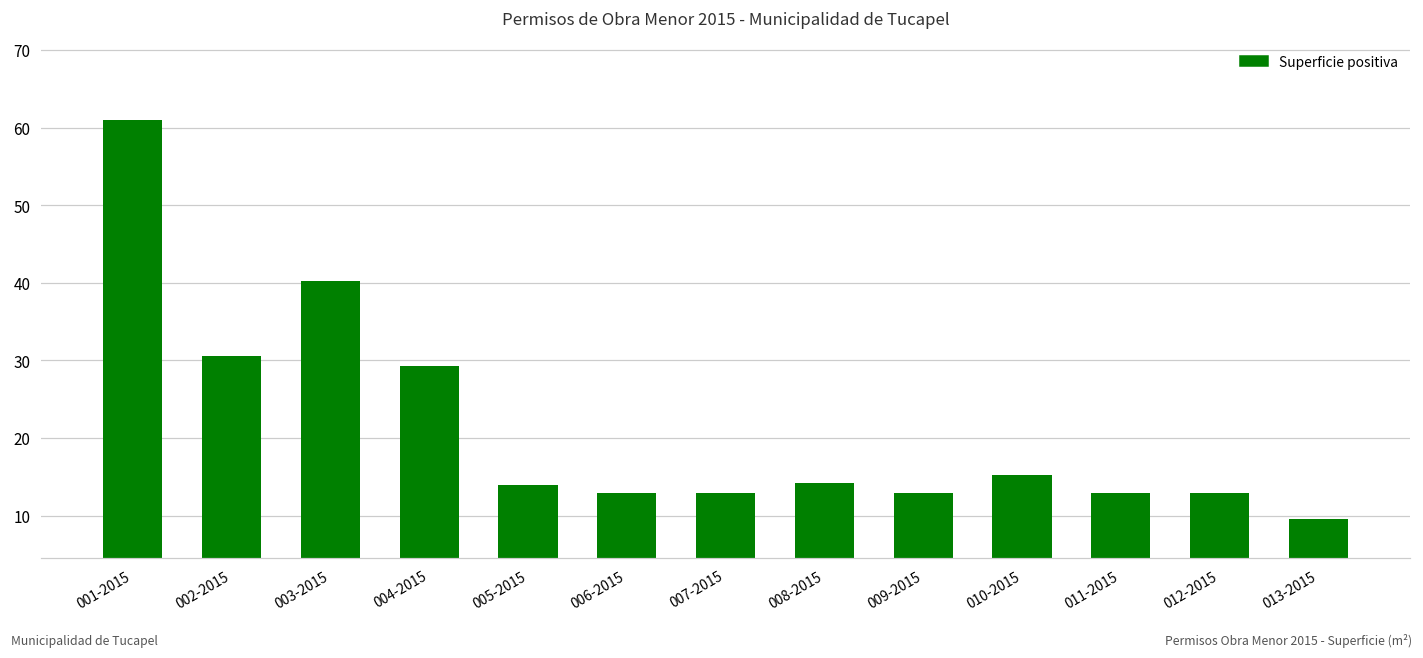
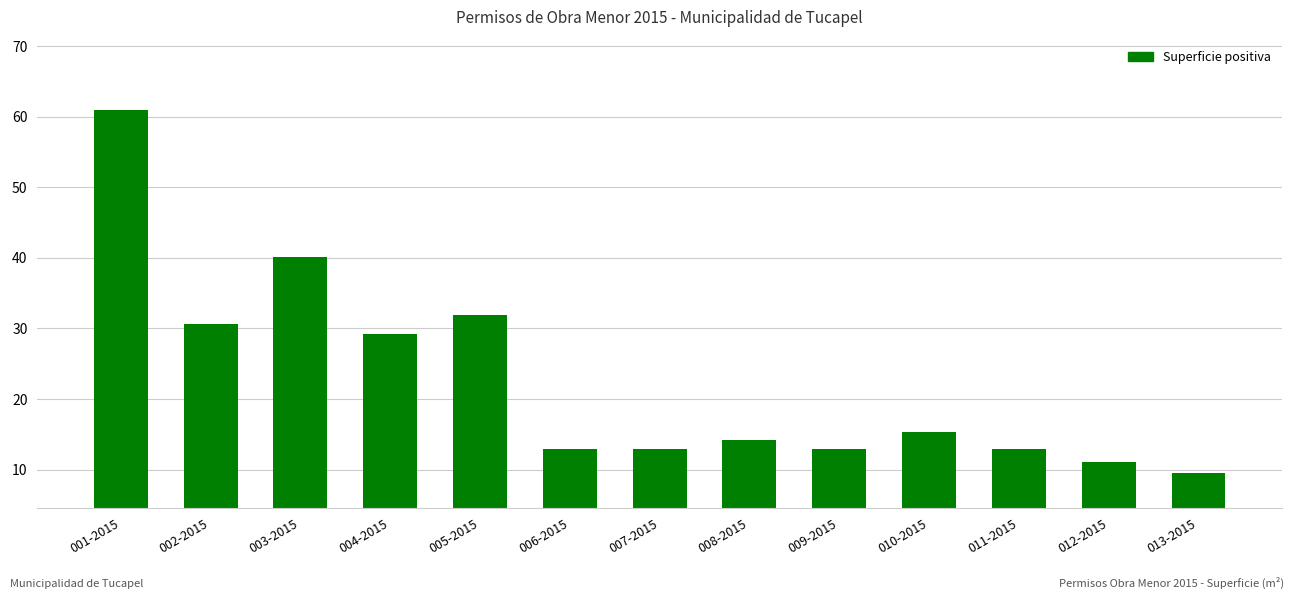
005-2015: 14 -> 32
012-2015: 13 -> 11
